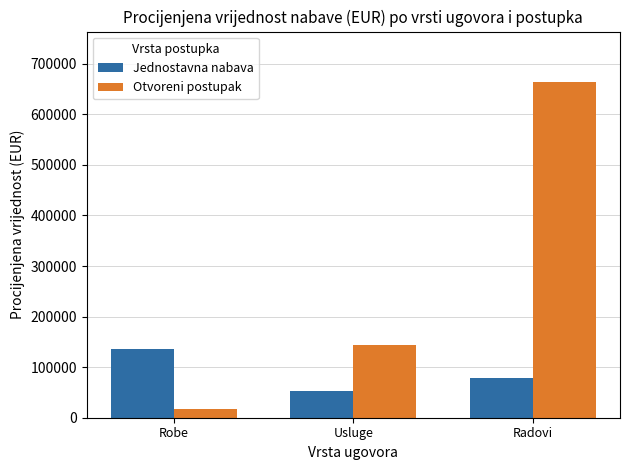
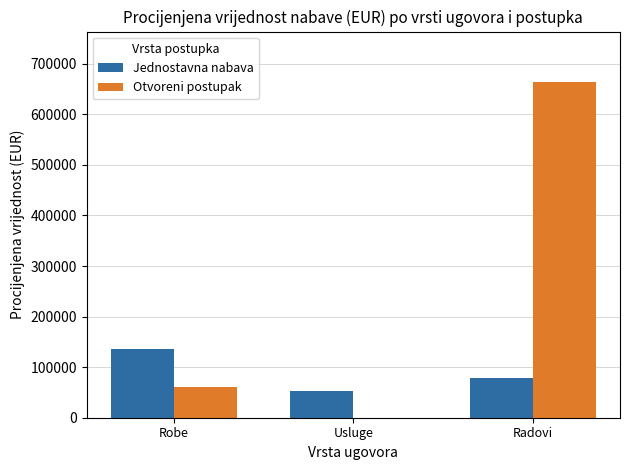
Otvoreni postupak, Robe: 20000 -> 60000
Otvoreni postupak, Usluge: 140000 -> 0
